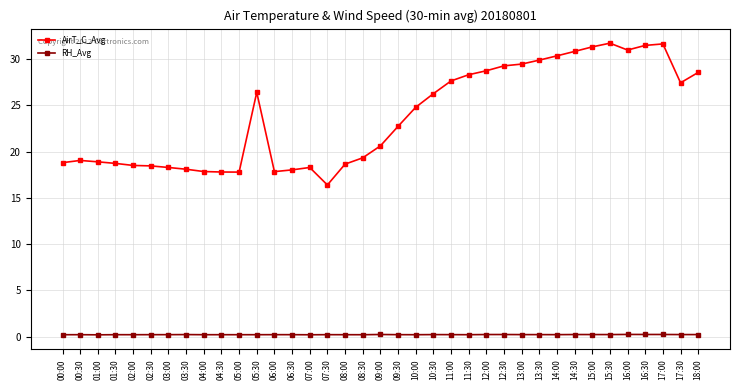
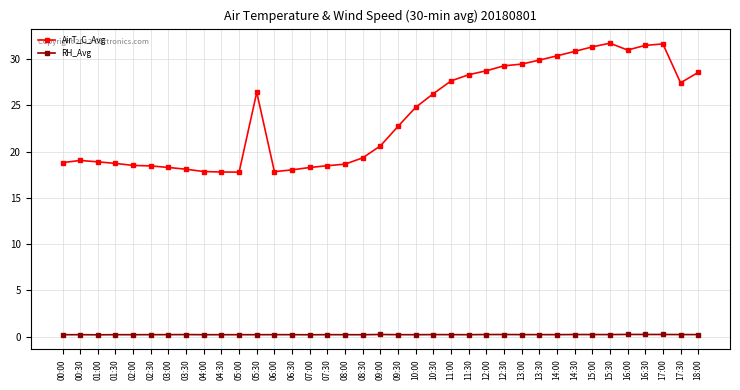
AirT_C_Avg, 07:30: 16 -> 18
